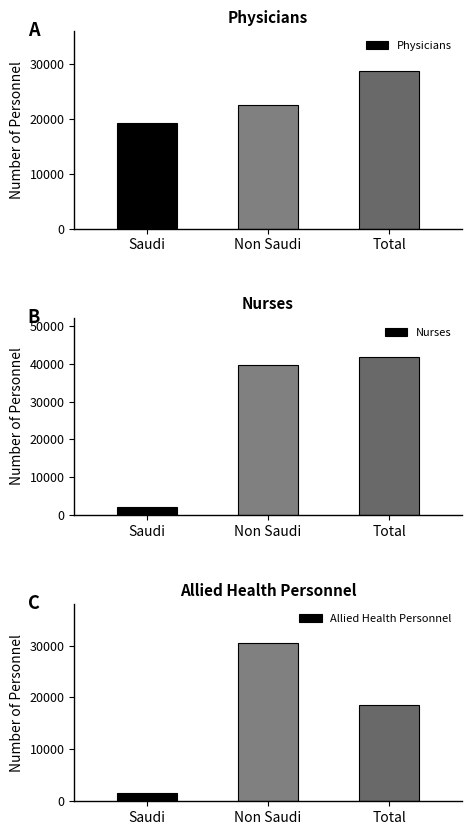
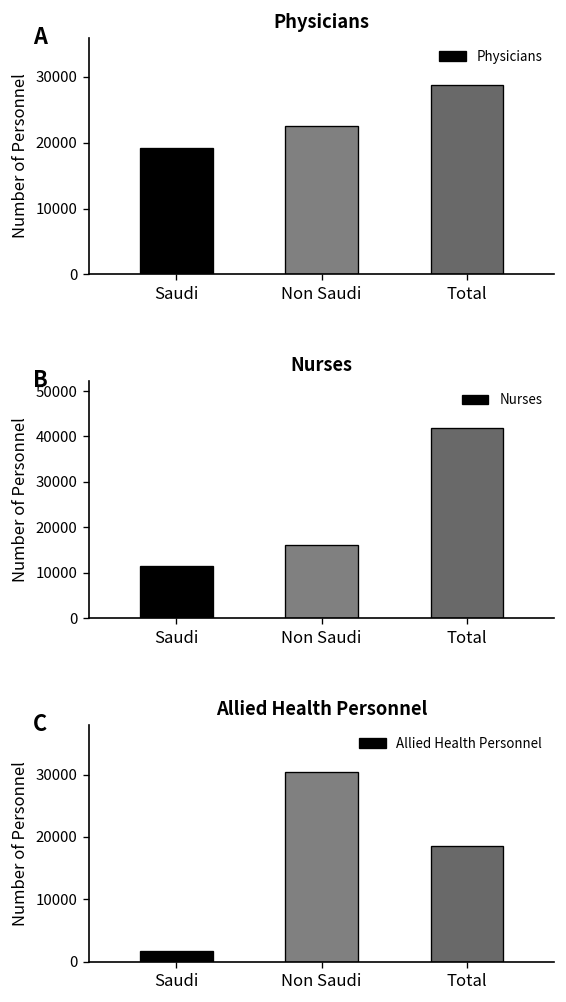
Nurses, Saudi: 2000 -> 11000
Nurses, Non Saudi: 40000 -> 16000
